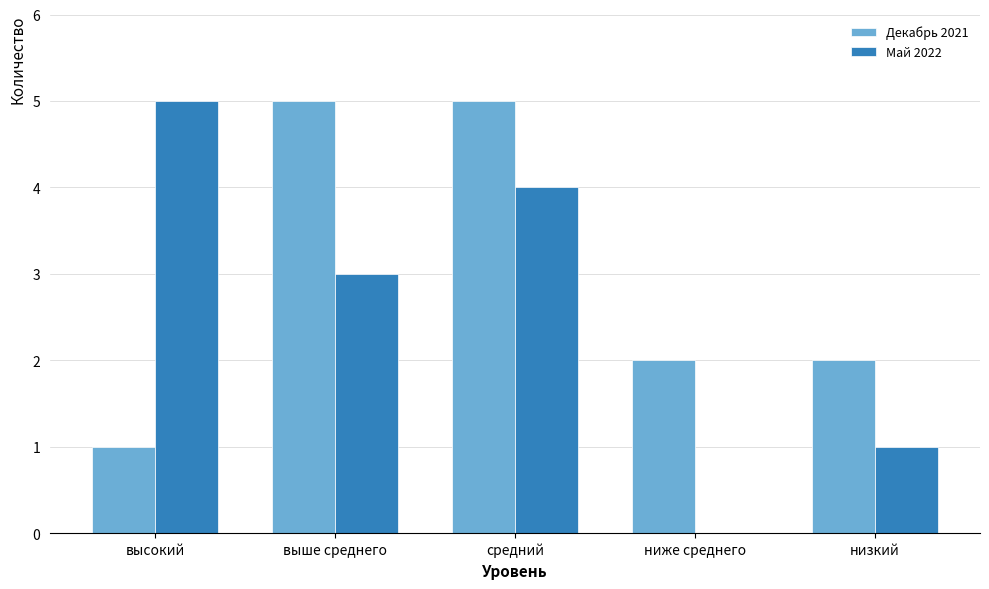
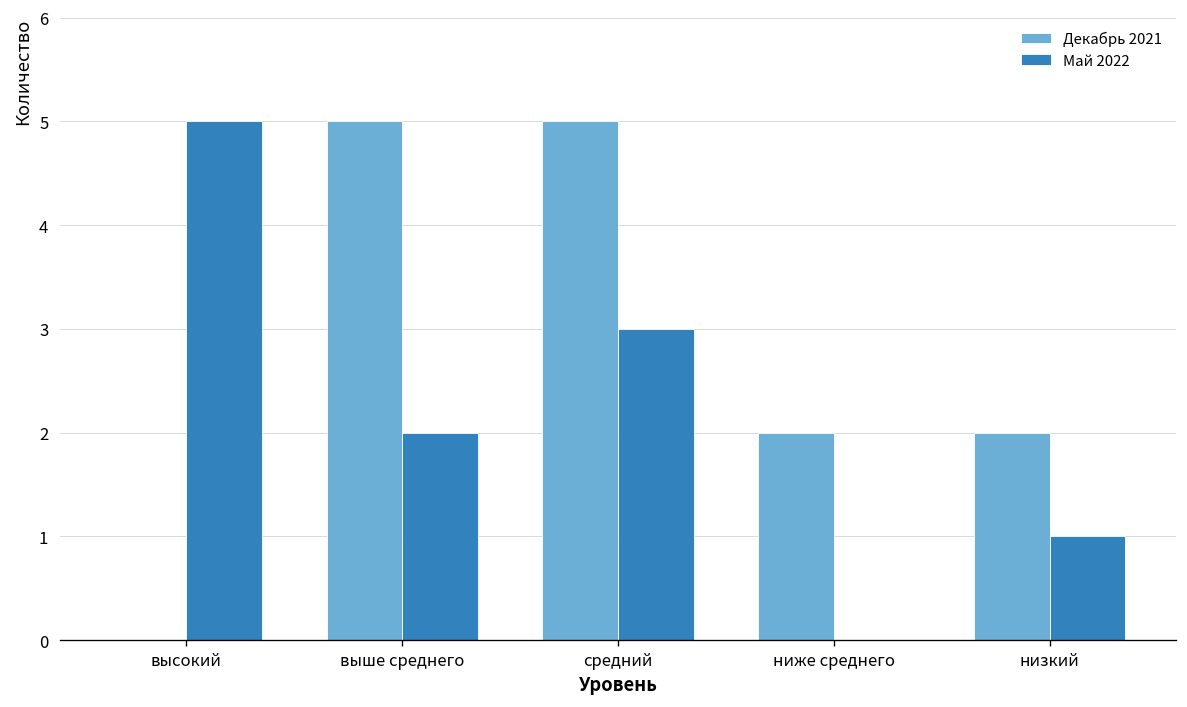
Декабрь 2021, высокий: 1 -> 0
Май 2022, выше среднего: 3 -> 2
Май 2022, средний: 4 -> 3
